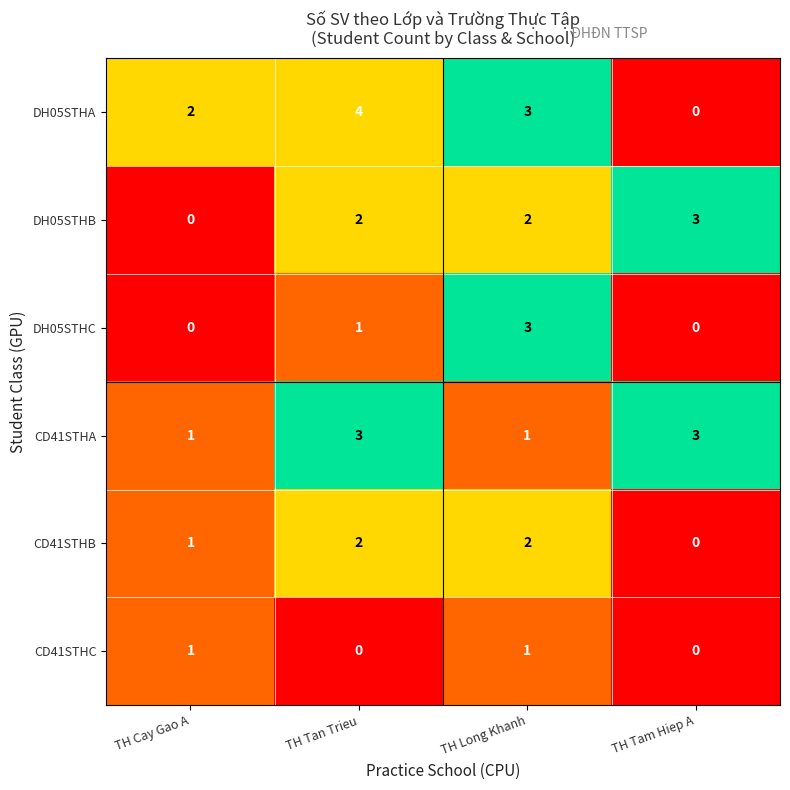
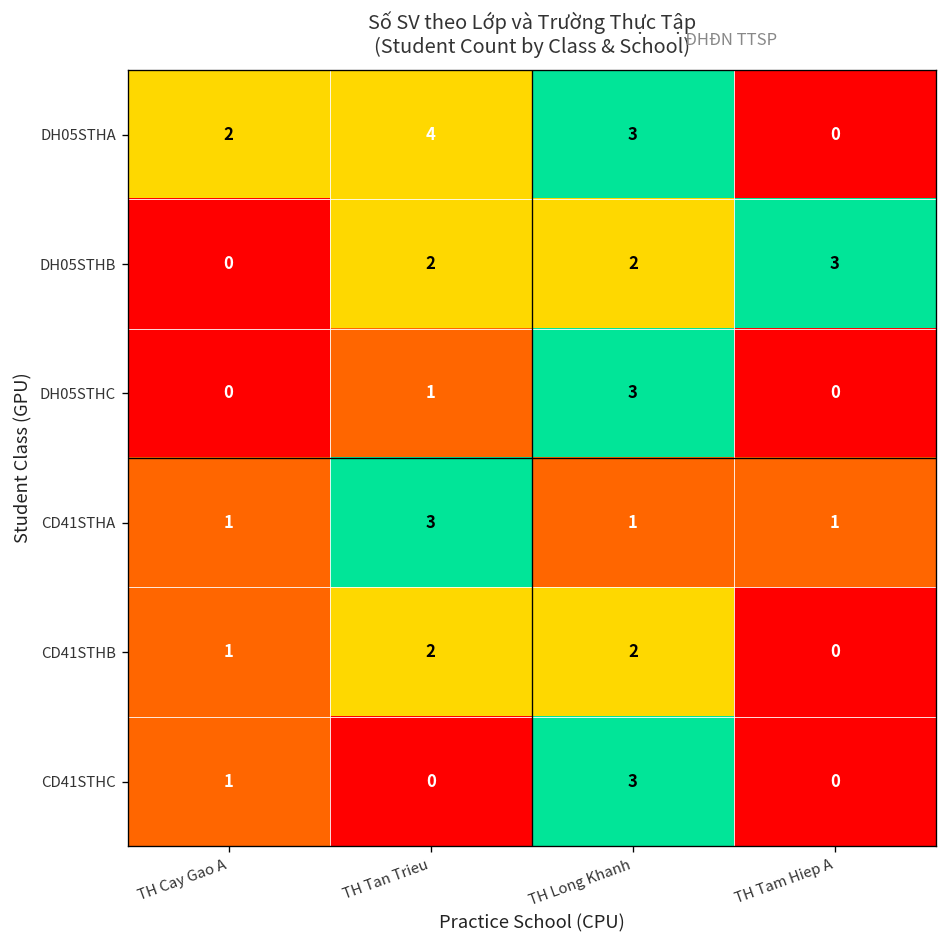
CD41STHA, TH Tam Hiep A: 3 -> 1
CD41STHC, TH Long Khanh: 1 -> 3
